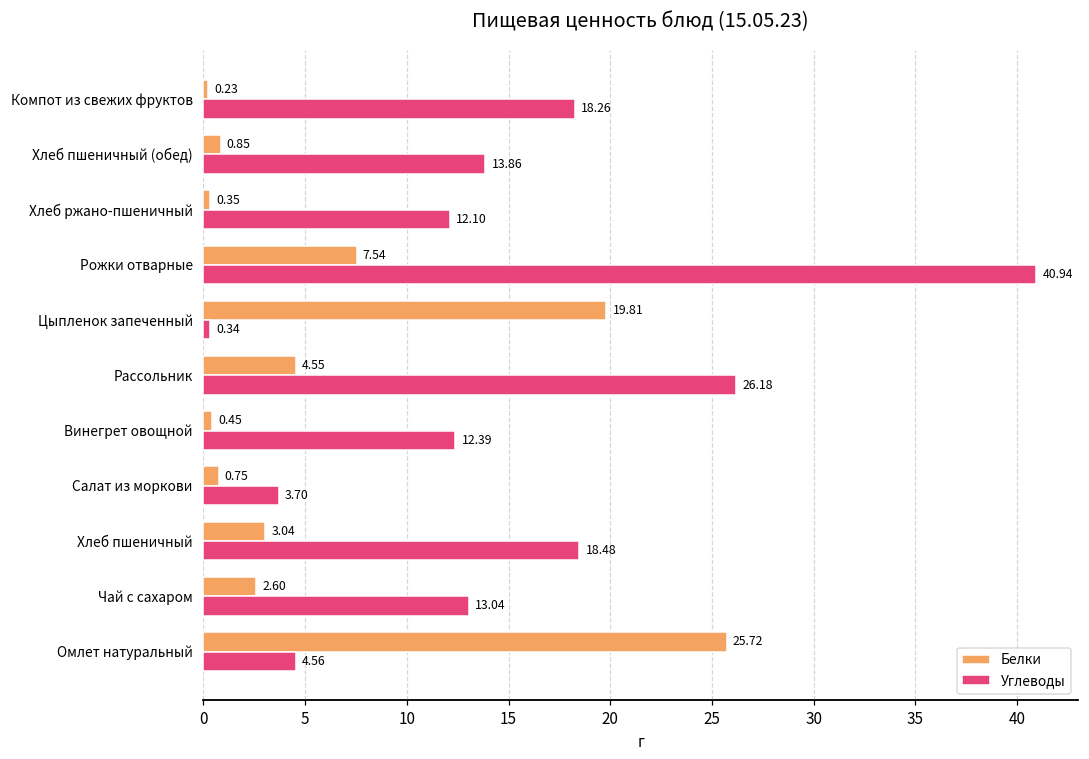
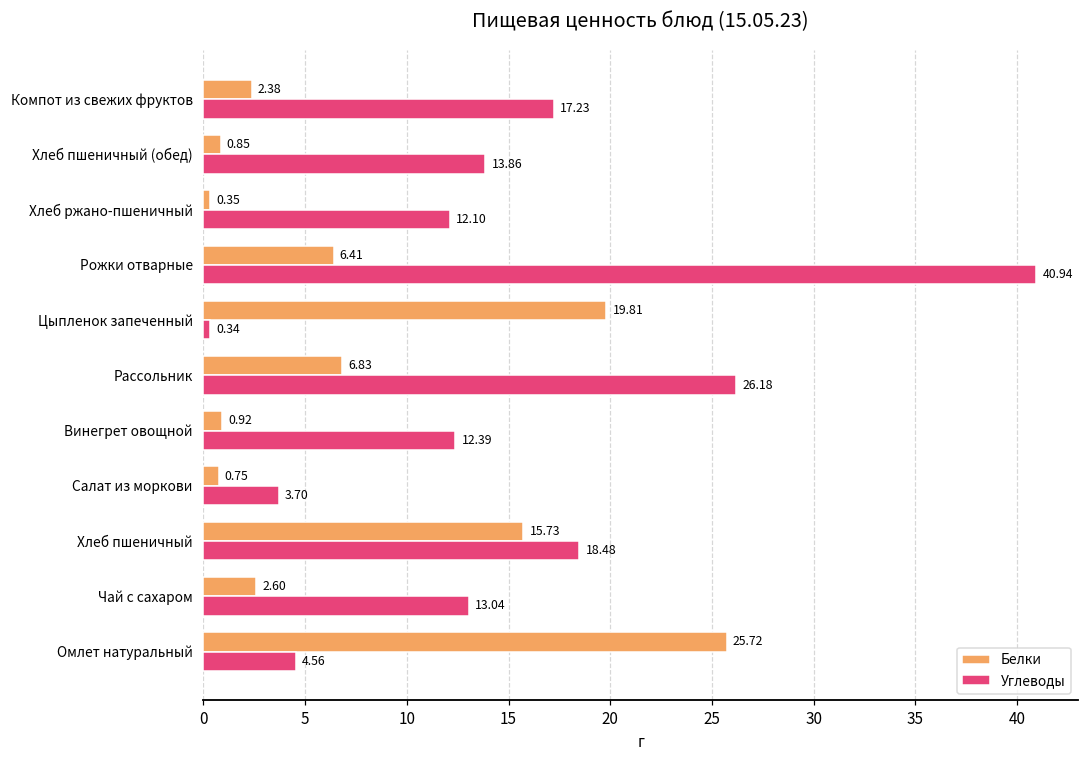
Белки, Компот из свежих фруктов: 0.23 -> 2.38
Углеводы, Компот из свежих фруктов: 18.26 -> 17.23
Белки, Рожки отварные: 7.54 -> 6.41
Белки, Рассольник: 4.55 -> 6.83
Белки, Винегрет овощной: 0.45 -> 0.92
Белки, Хлеб пшеничный: 3.04 -> 15.73
